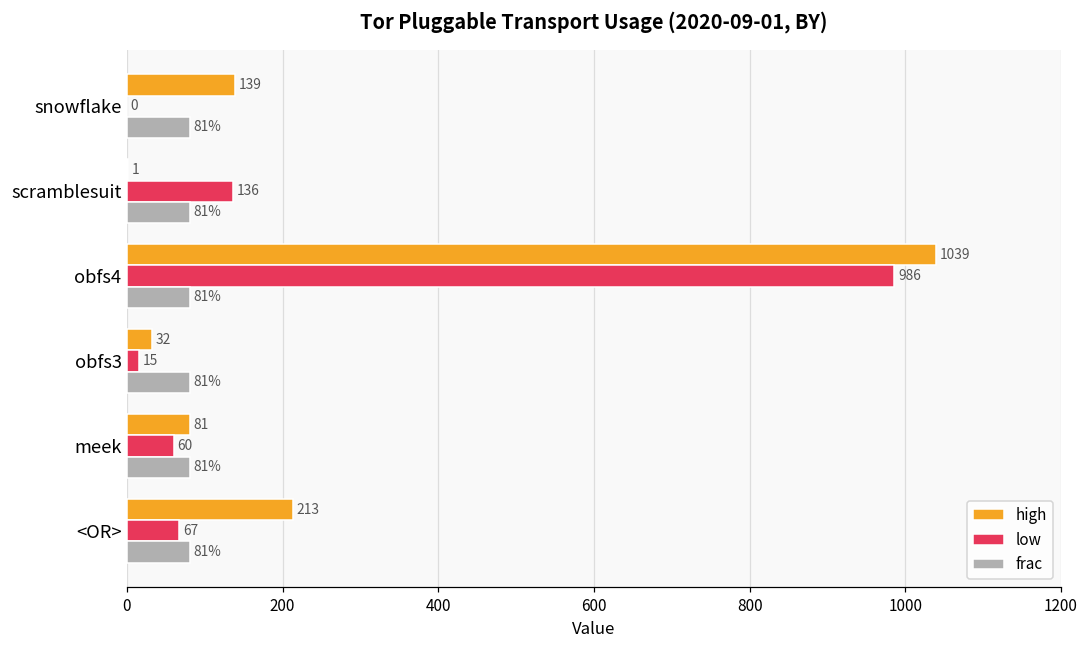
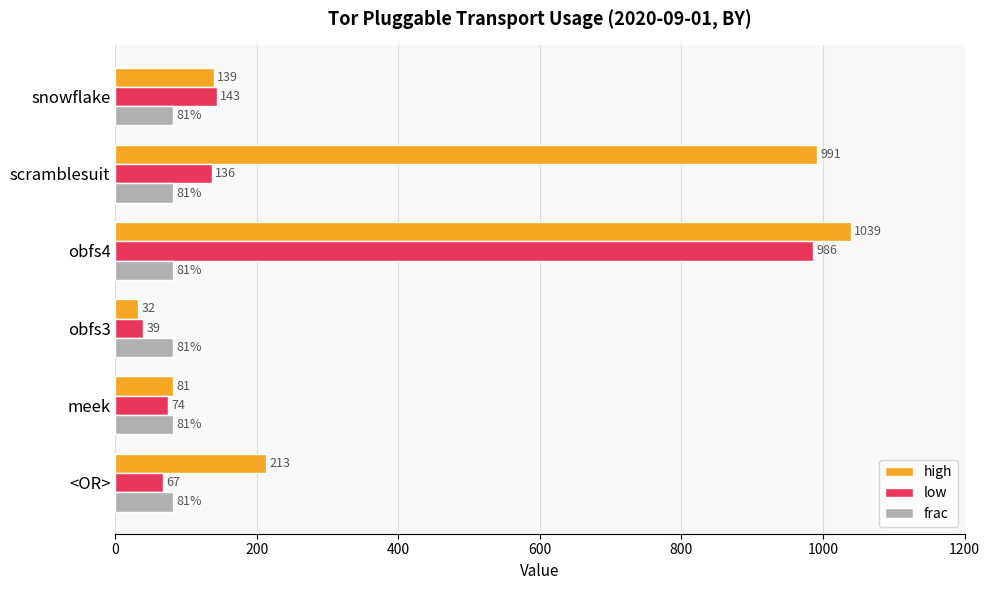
low, snowflake: 0 -> 143
high, scramblesuit: 1 -> 991
low, obfs3: 15 -> 39
low, meek: 60 -> 74
